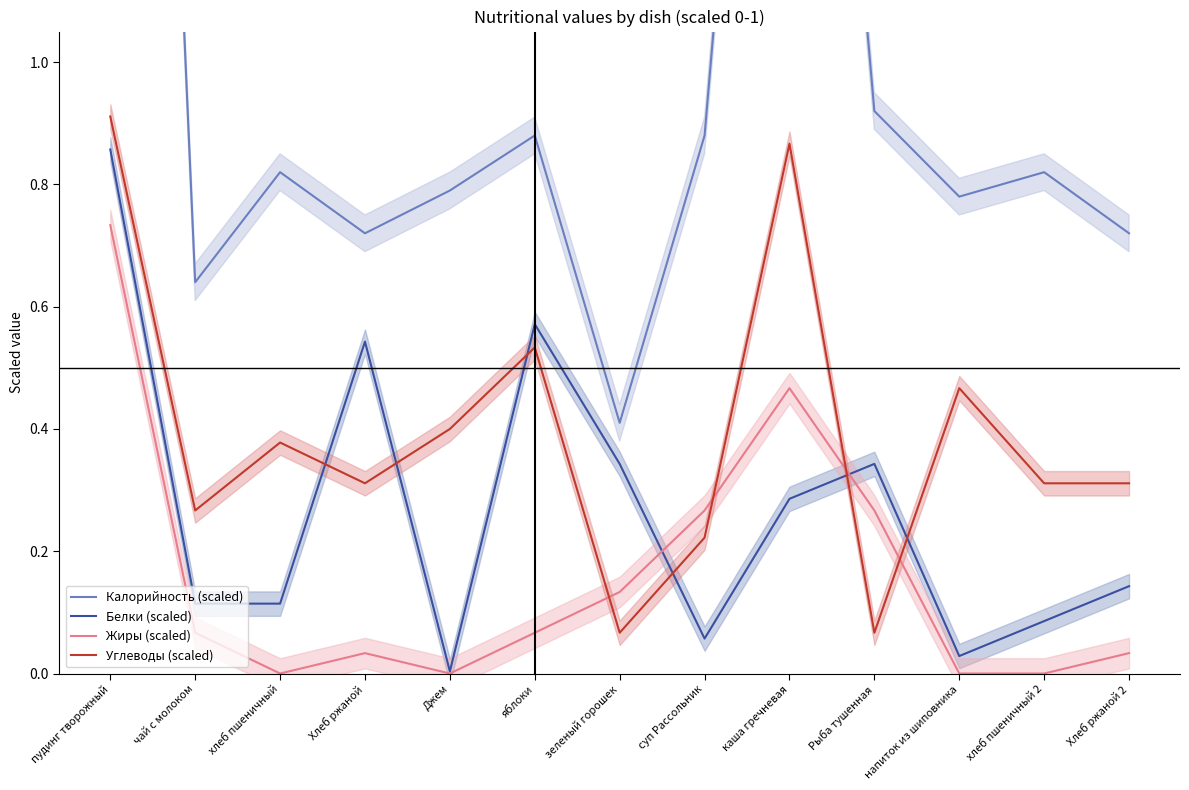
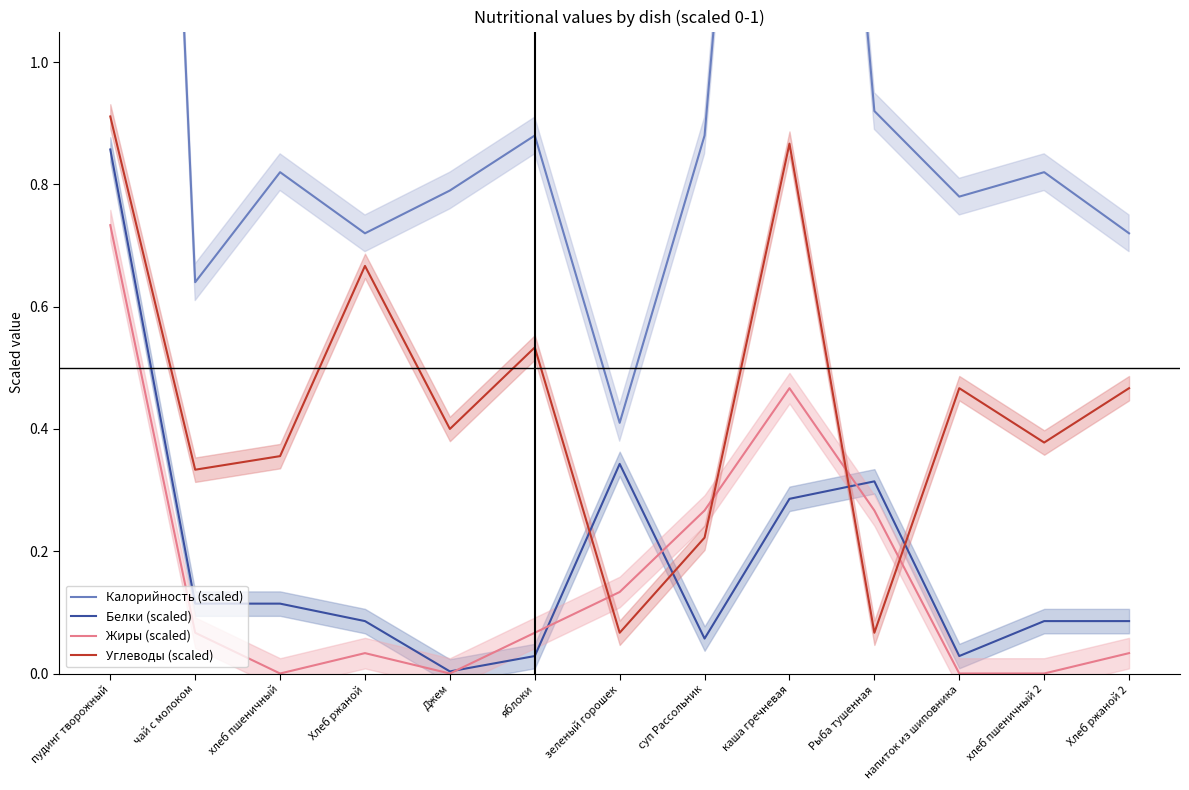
Углеводы (scaled), чай с молоком: 0.27 -> 0.33
Углеводы (scaled), хлеб пшеничный: 0.38 -> 0.36
Белки (scaled), Хлеб ржаной: 0.54 -> 0.09
Углеводы (scaled), Хлеб ржаной: 0.31 -> 0.67
Белки (scaled), яблоки: 0.57 -> 0.03
Белки (scaled), Рыба тушенная: 0.34 -> 0.31
Углеводы (scaled), хлеб пшеничный 2: 0.31 -> 0.38
Белки (scaled), Хлеб ржаной 2: 0.14 -> 0.09
Углеводы (scaled), Хлеб ржаной 2: 0.31 -> 0.47
